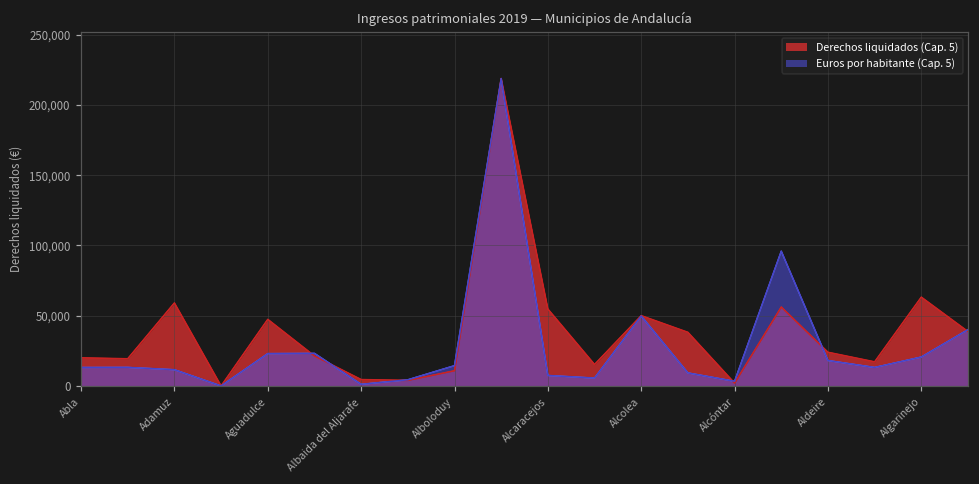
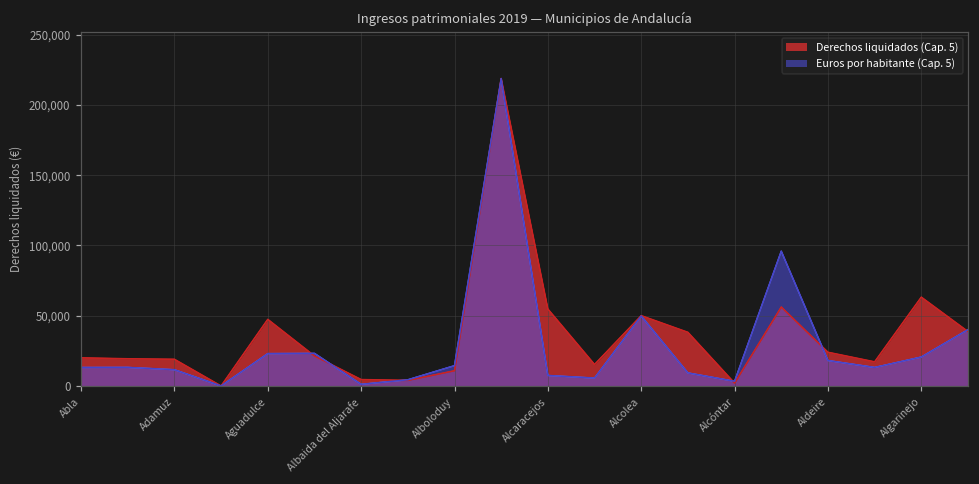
Derechos liquidados (Cap. 5), Adamuz: 59,000 -> 19,000
